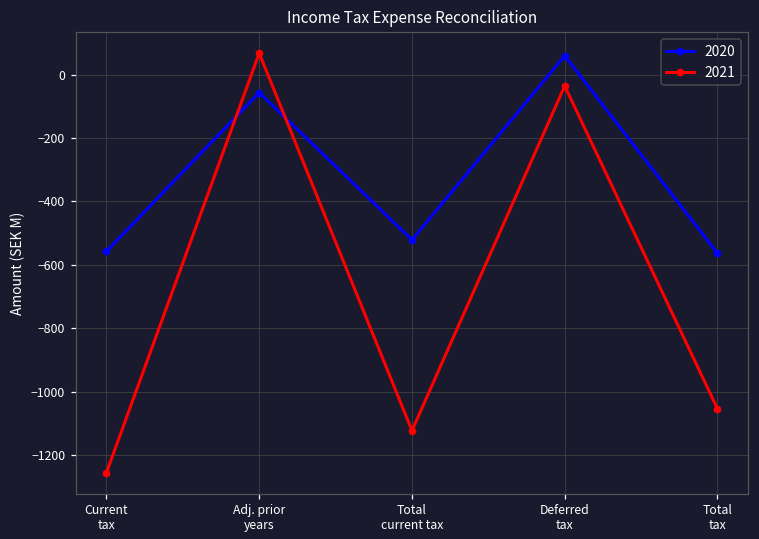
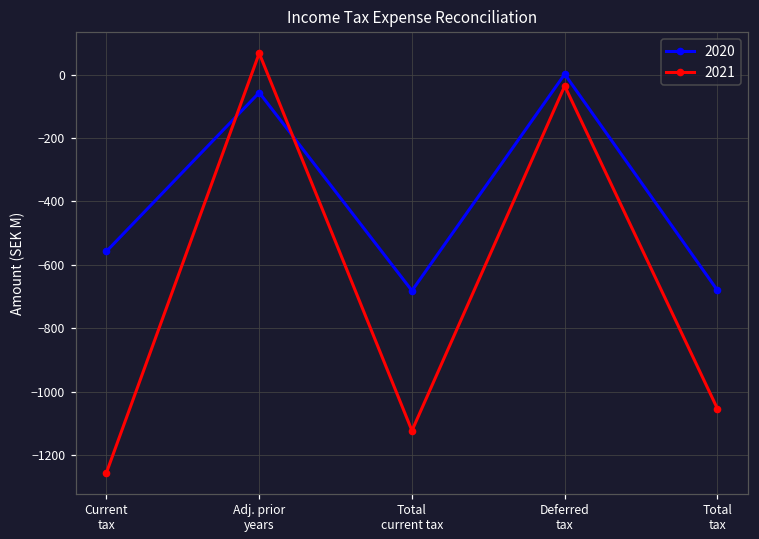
2020, Total current tax: -520 -> -680
2020, Deferred tax: 60 -> 0
2020, Total tax: -560 -> -680
